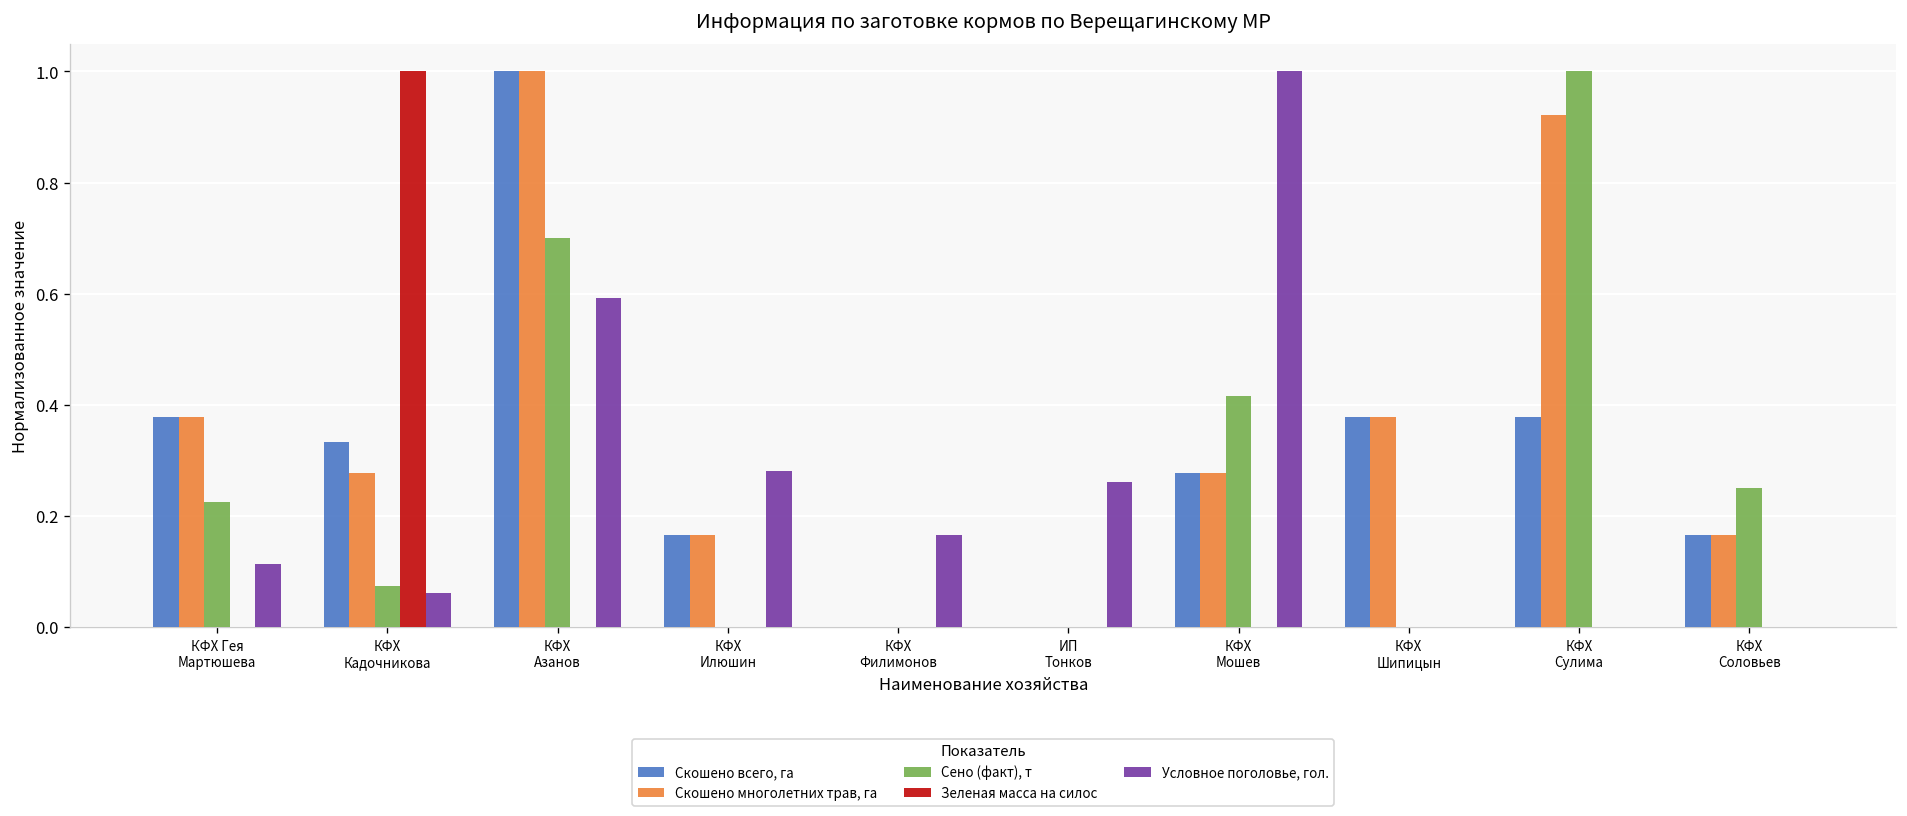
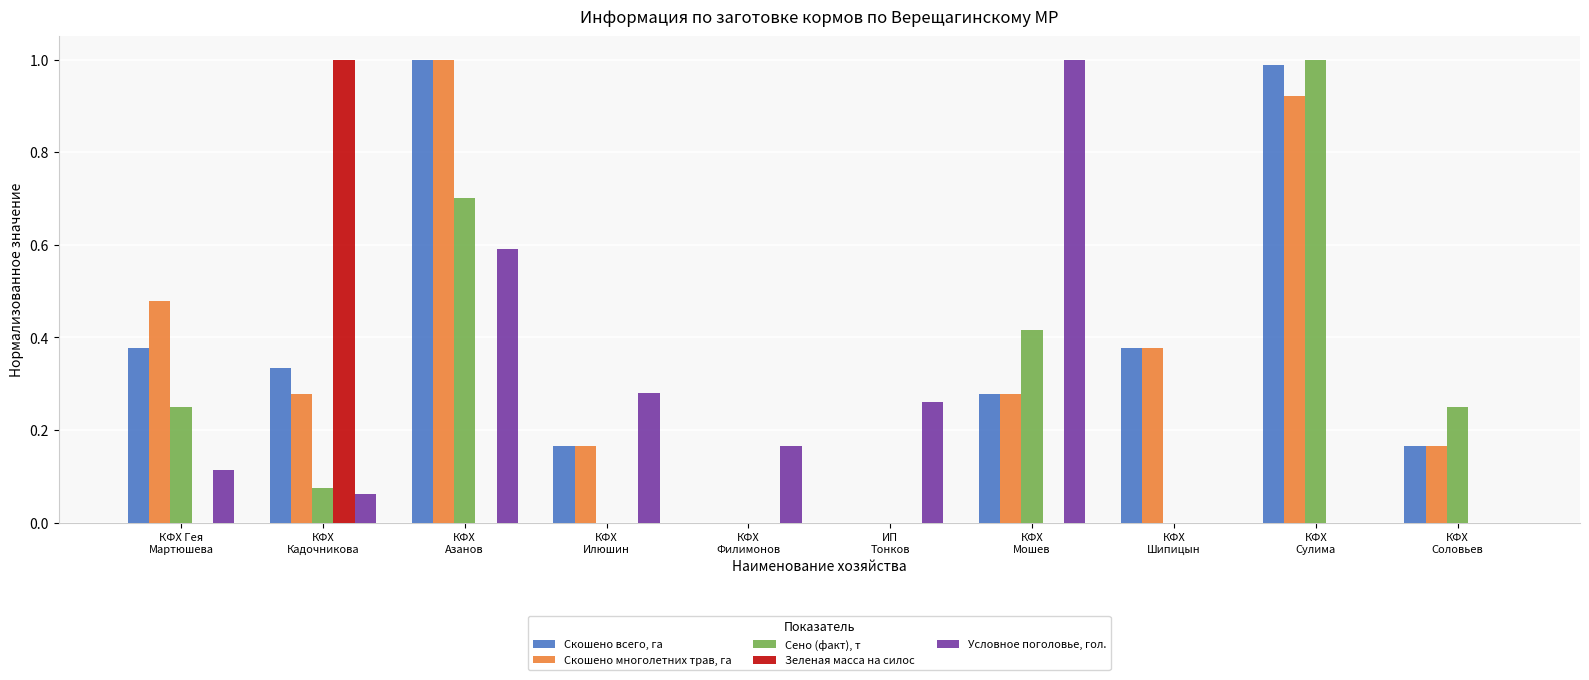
Скошено многолетних трав, га, КФХ Гея Мартюшева: 0.38 -> 0.48
Сено (факт), т, КФХ Гея Мартюшева: 0.23 -> 0.25
Скошено всего, га, КФХ Сулима: 0.38 -> 0.99
